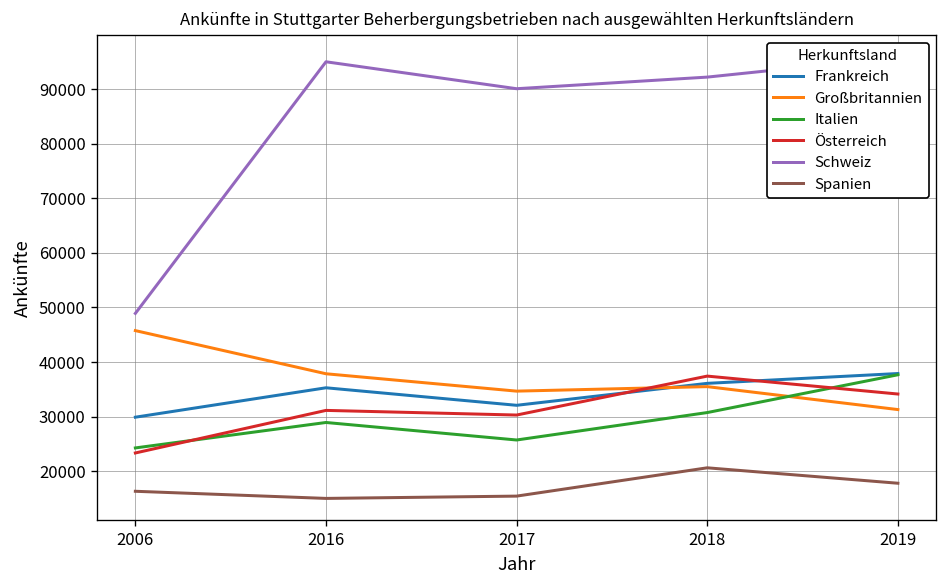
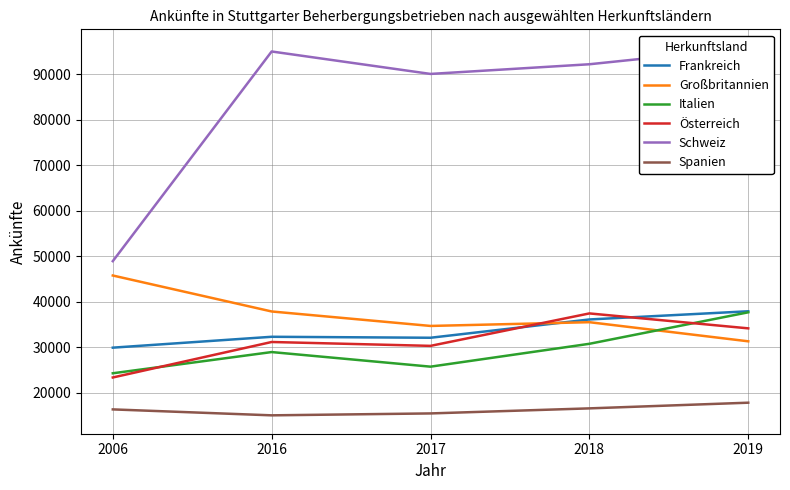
Frankreich, 2016: 35000 -> 32000
Spanien, 2018: 21000 -> 17000
